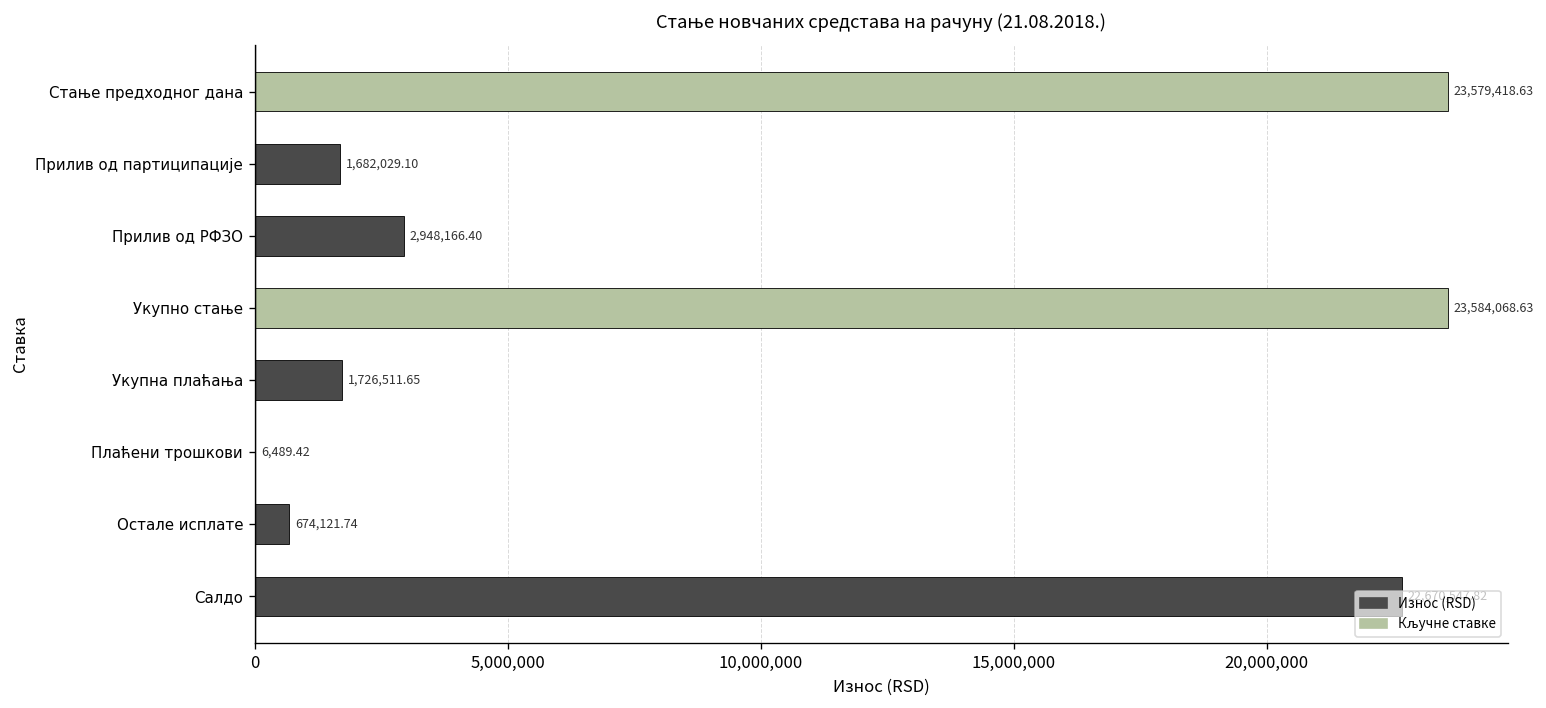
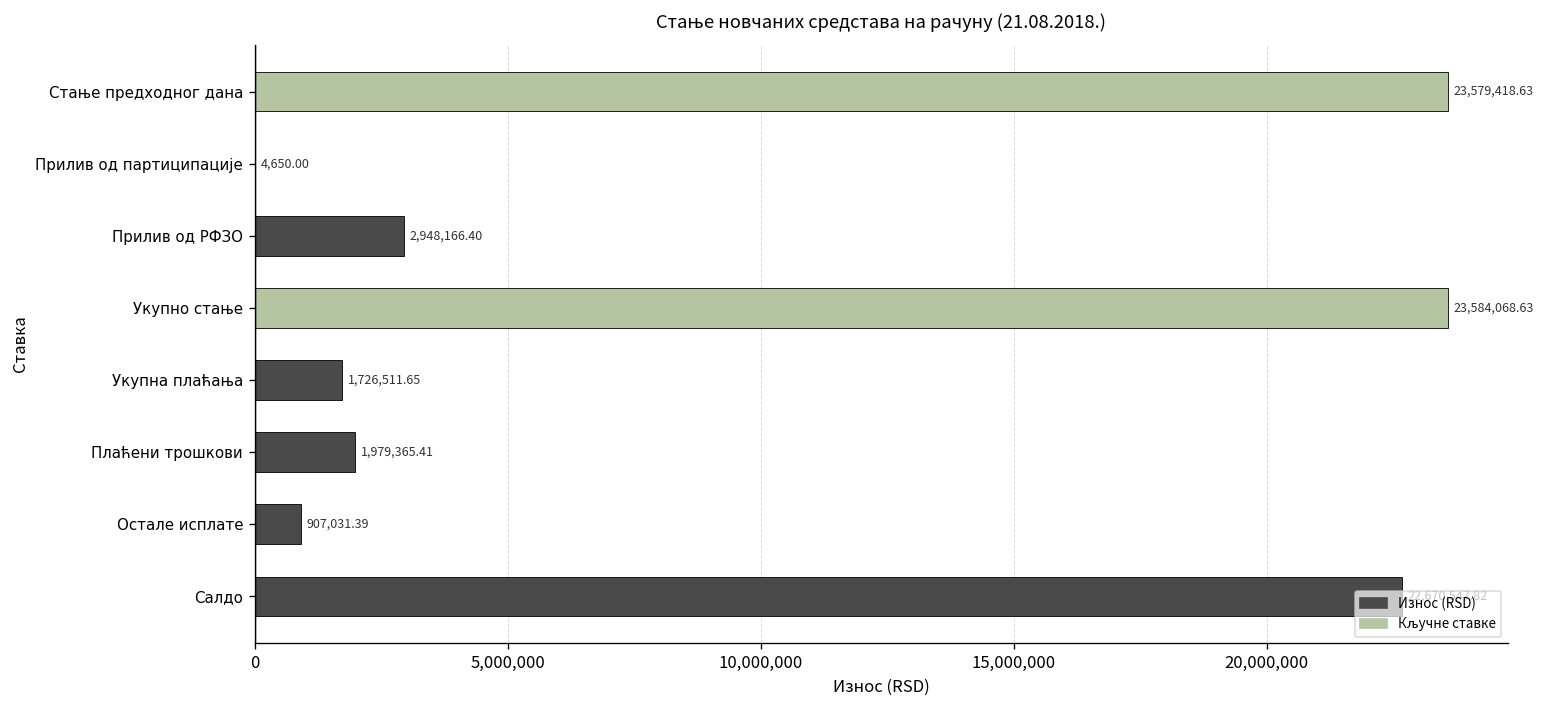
Прилив од партиципације: 1,682,029.10 -> 4,650.00
Плаћени трошкови: 6,489.42 -> 1,979,365.41
Остале исплате: 674,121.74 -> 907,031.39
